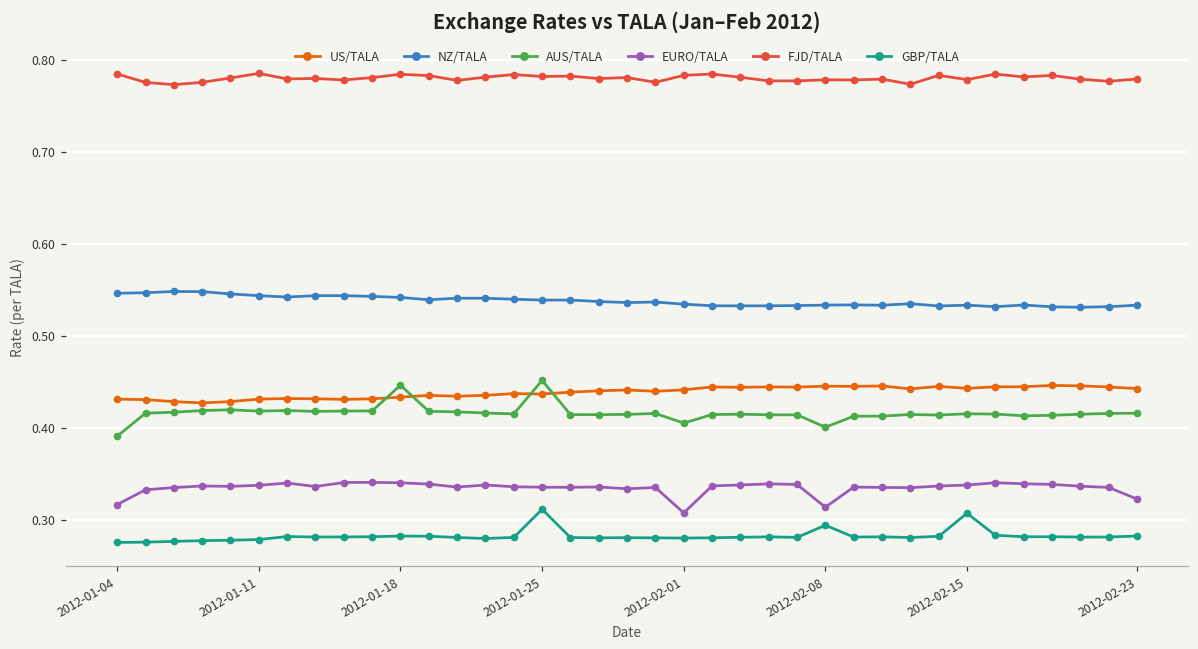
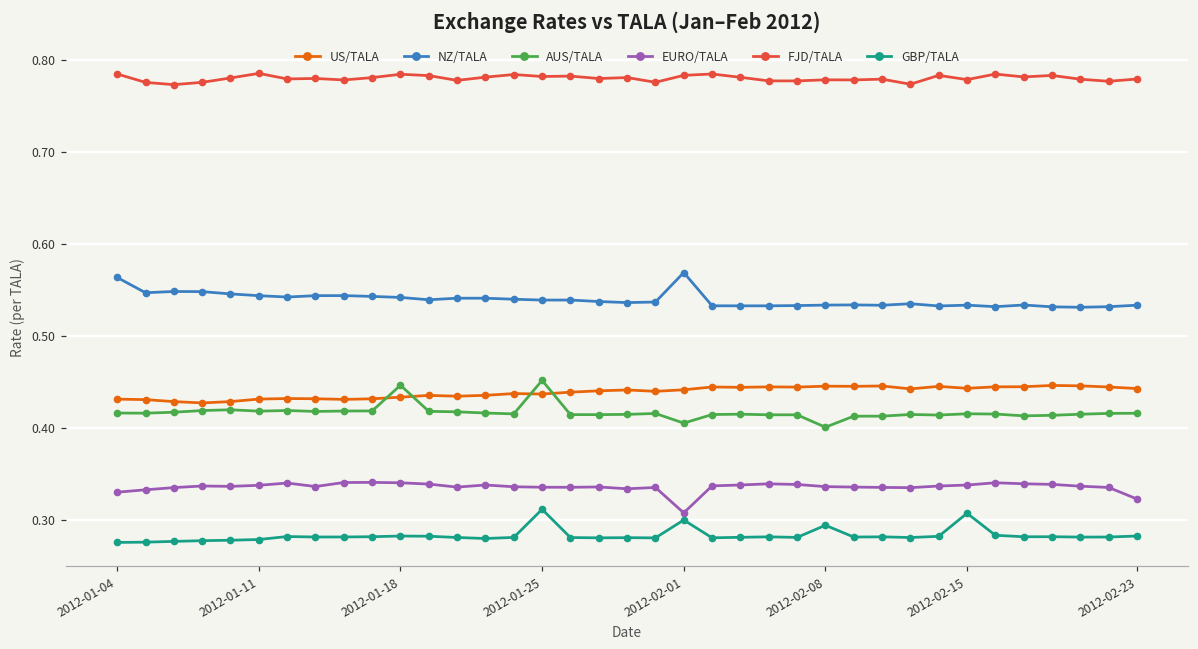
NZ/TALA, 2012-01-04: 0.55 -> 0.56
AUS/TALA, 2012-01-04: 0.39 -> 0.42
EURO/TALA, 2012-01-04: 0.32 -> 0.33
NZ/TALA, 2012-02-01: 0.53 -> 0.57
GBP/TALA, 2012-02-01: 0.28 -> 0.30
EURO/TALA, 2012-02-08: 0.31 -> 0.34
